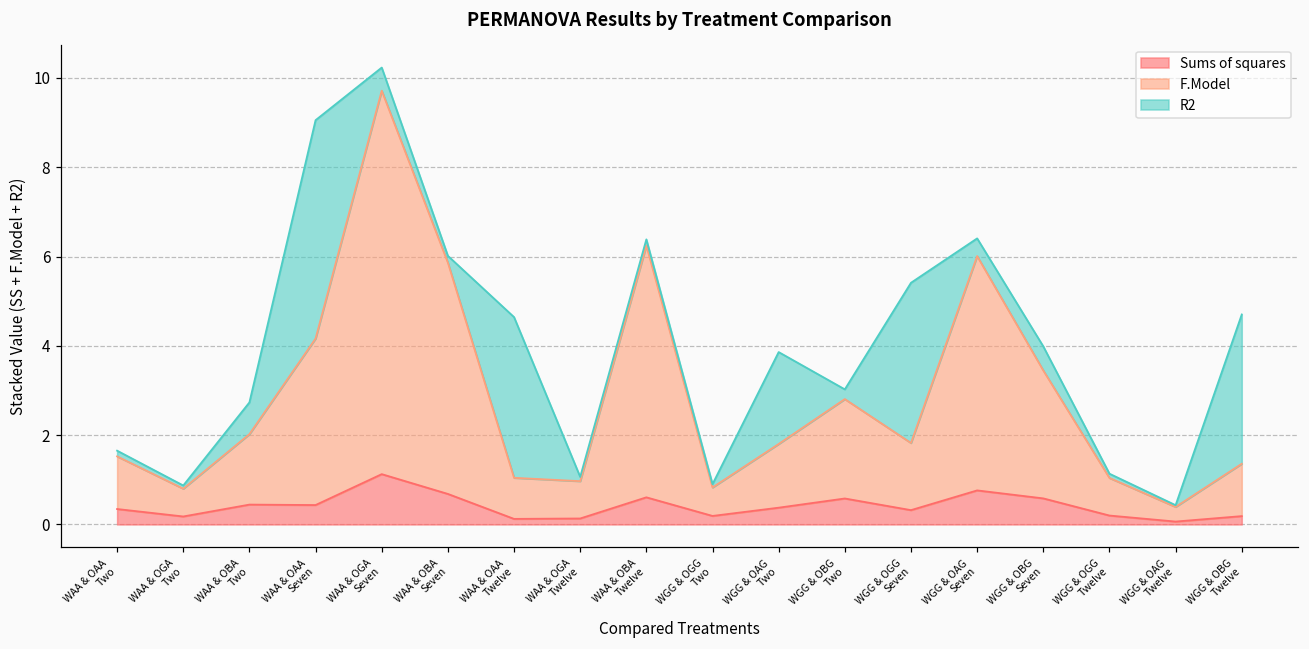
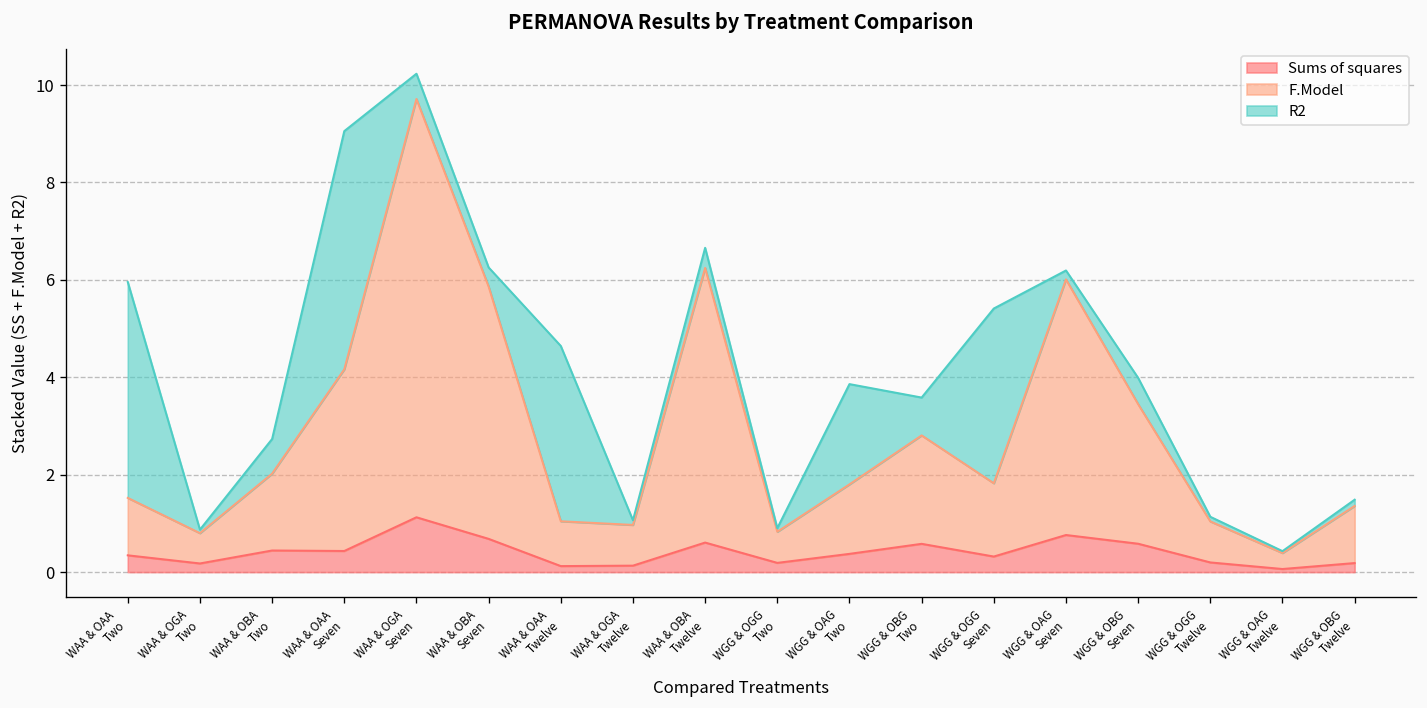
R2, WAA & OAA Two: 0.1 -> 4.4
R2, WAA & OBA Seven: 0.2 -> 0.4
R2, WAA & OBA Twelve: 0.1 -> 0.4
R2, WGG & OBG Two: 0.2 -> 0.8
R2, WGG & OAG Seven: 0.4 -> 0.2
R2, WGG & OBG Twelve: 3.3 -> 0.1
